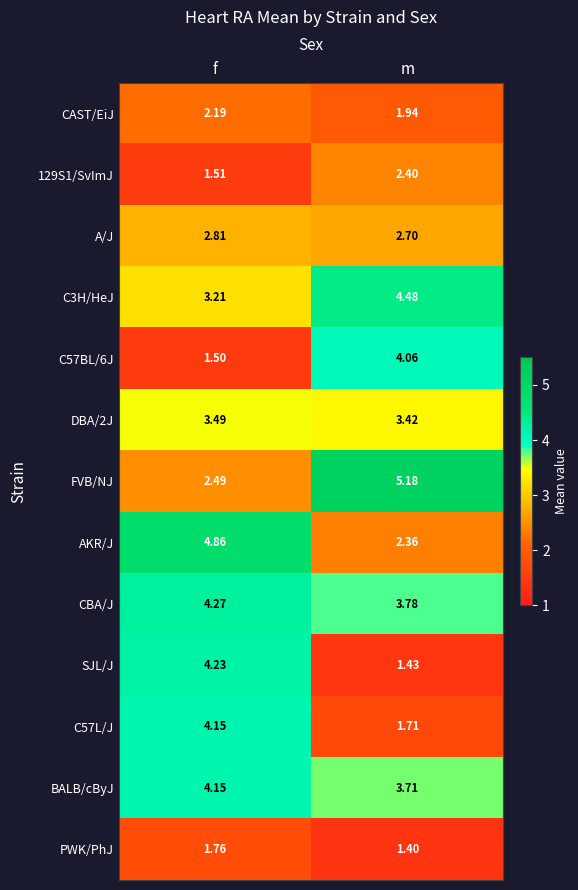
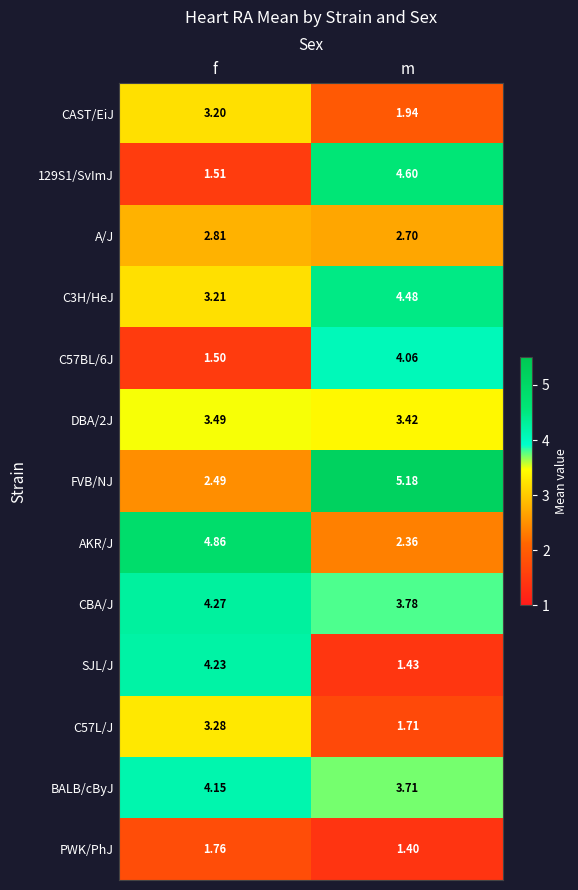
CAST/EiJ, f: 2.19 -> 3.20
129S1/SvImJ, m: 2.40 -> 4.60
C57L/J, f: 4.15 -> 3.28
